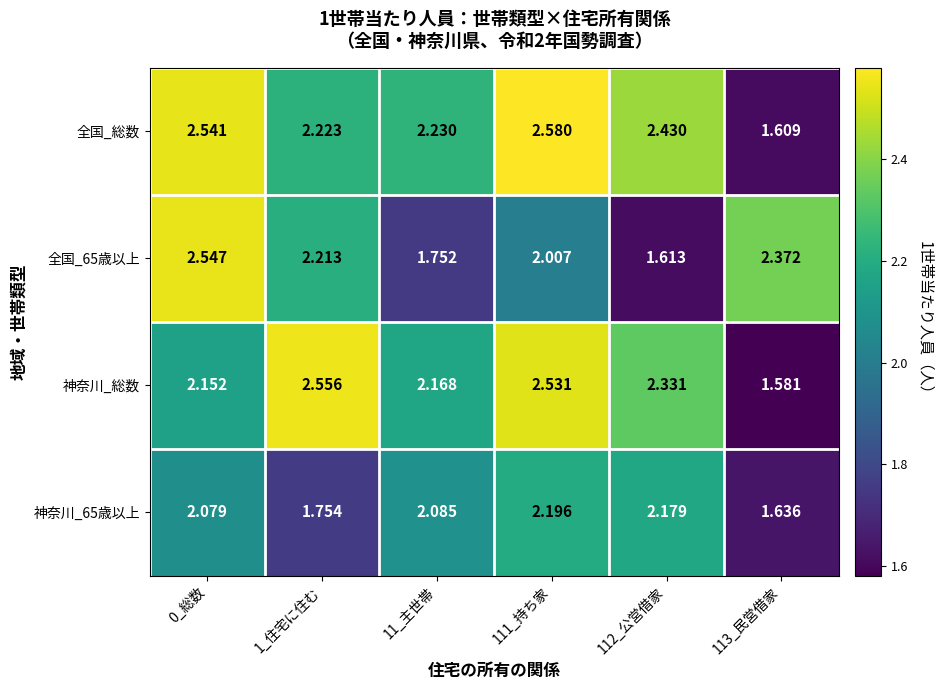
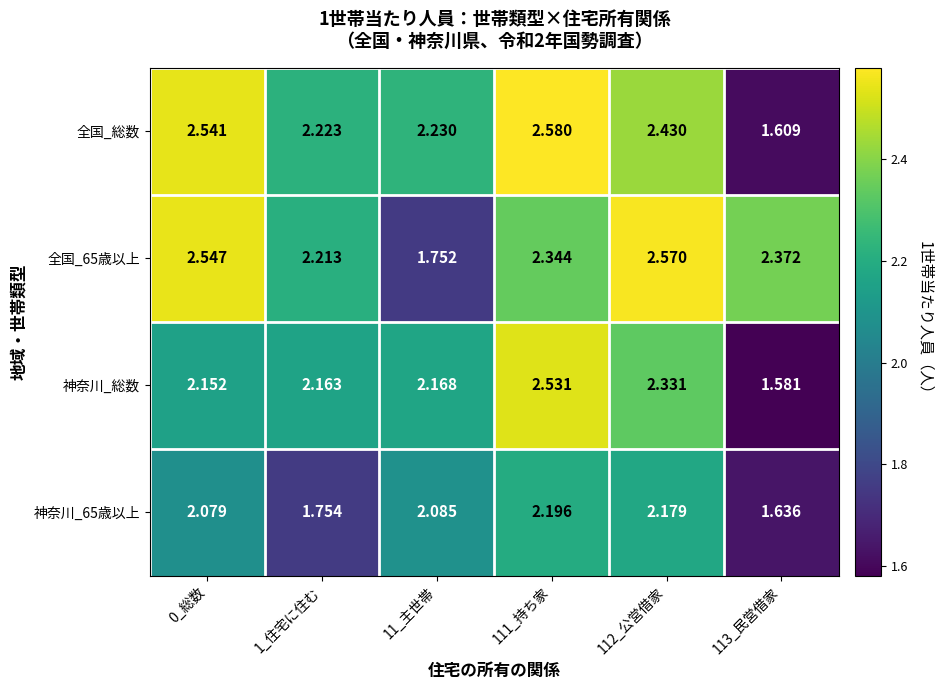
全国_65歳以上, 111_持ち家: 2.007 -> 2.344
全国_65歳以上, 112_公営借家: 1.613 -> 2.570
神奈川_総数, 1_住宅に住む: 2.556 -> 2.163
